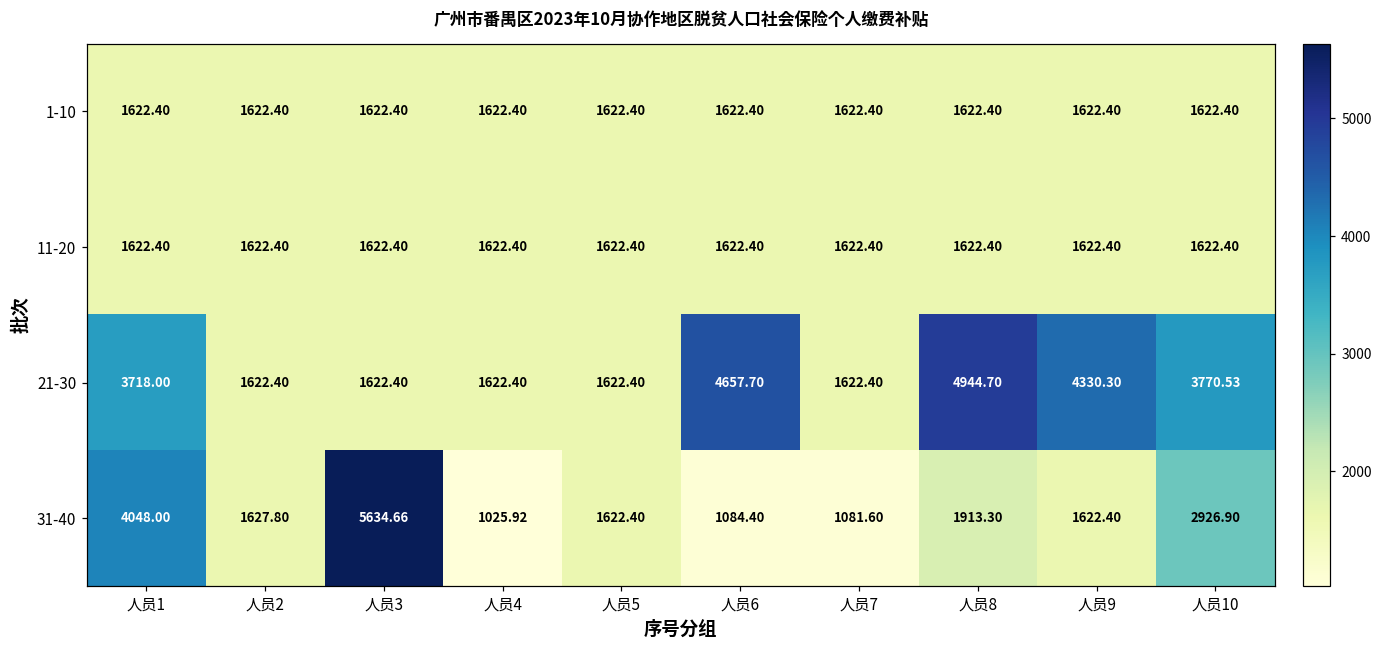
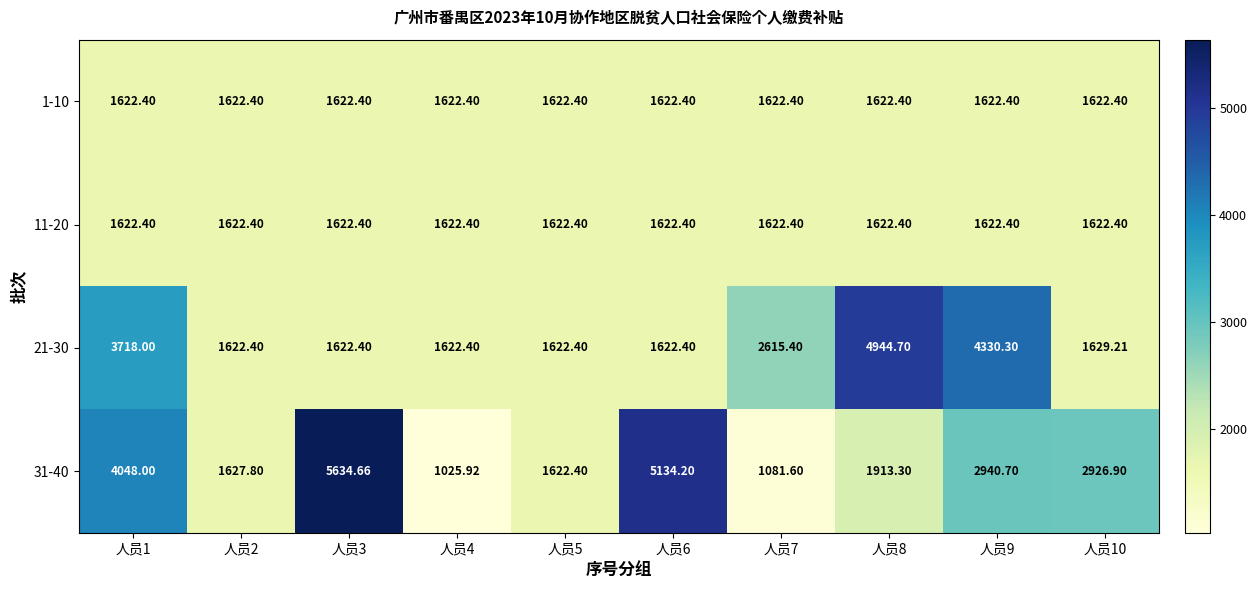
21-30, 人员6: 4657.70 -> 1622.40
21-30, 人员7: 1622.40 -> 2615.40
21-30, 人员10: 3770.53 -> 1629.21
31-40, 人员6: 1084.40 -> 5134.20
31-40, 人员9: 1622.40 -> 2940.70
